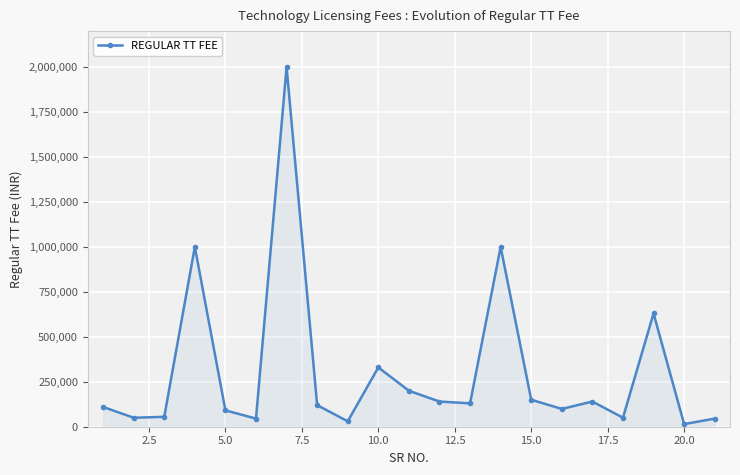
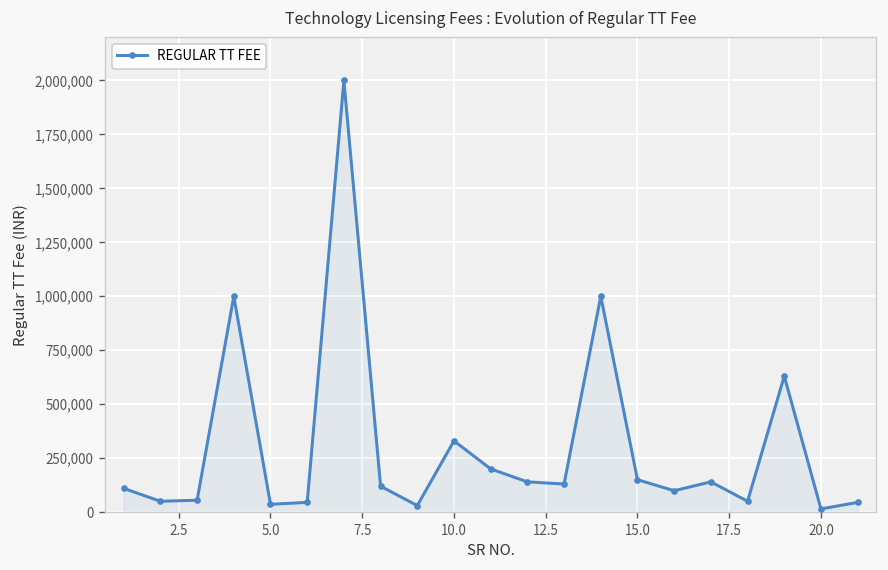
5.0: 90,000 -> 40,000
